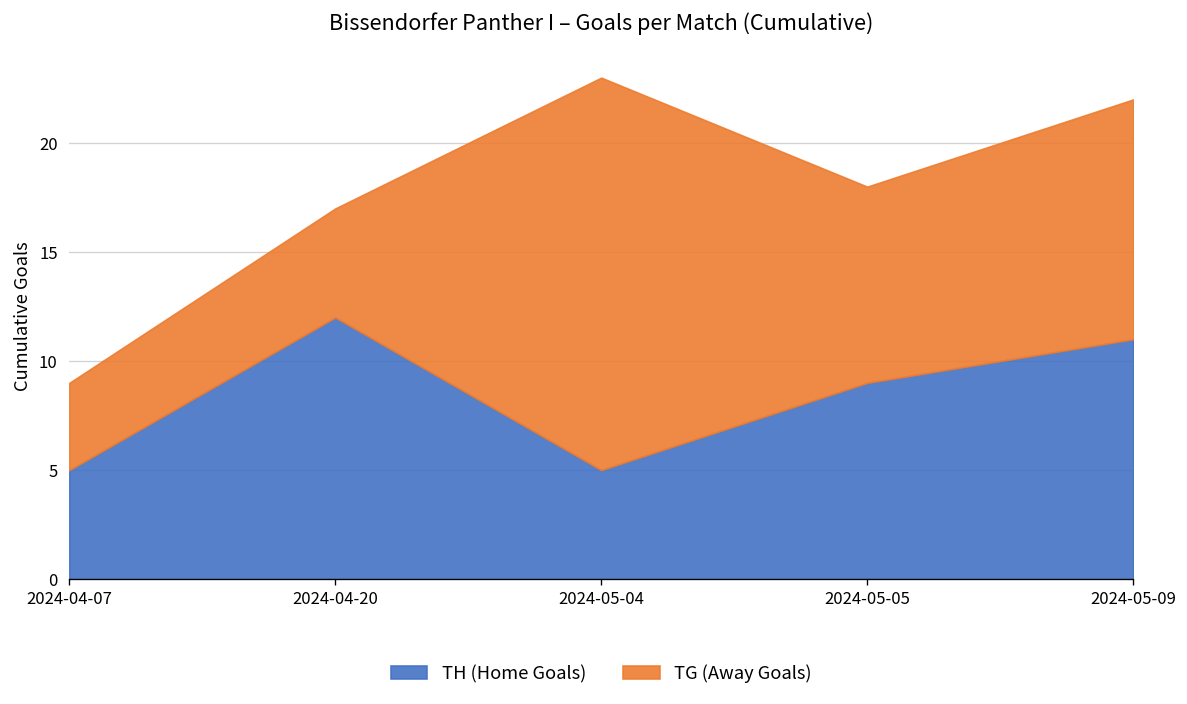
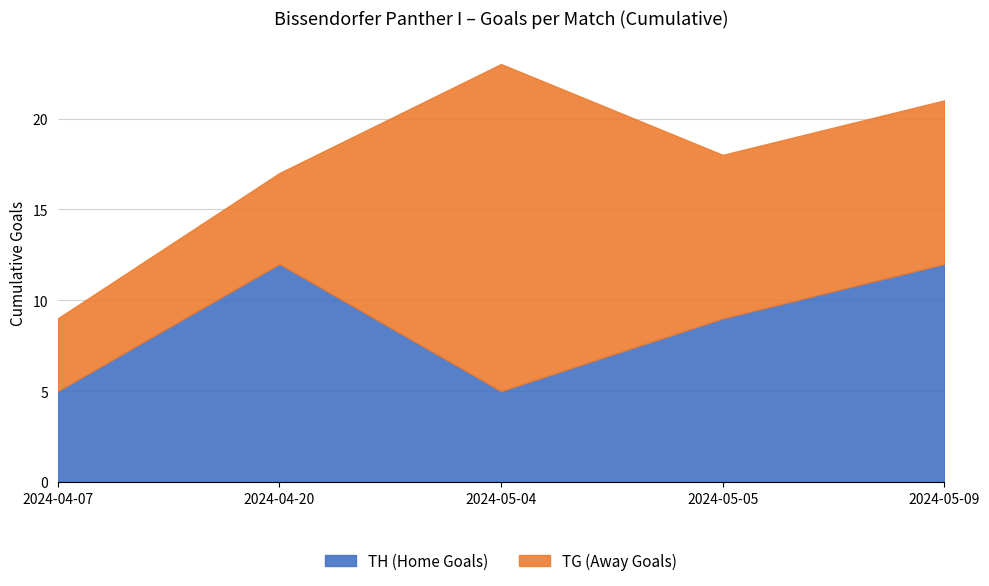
TH (Home Goals), 2024-05-09: 11 -> 12
TG (Away Goals), 2024-05-09: 11 -> 9
